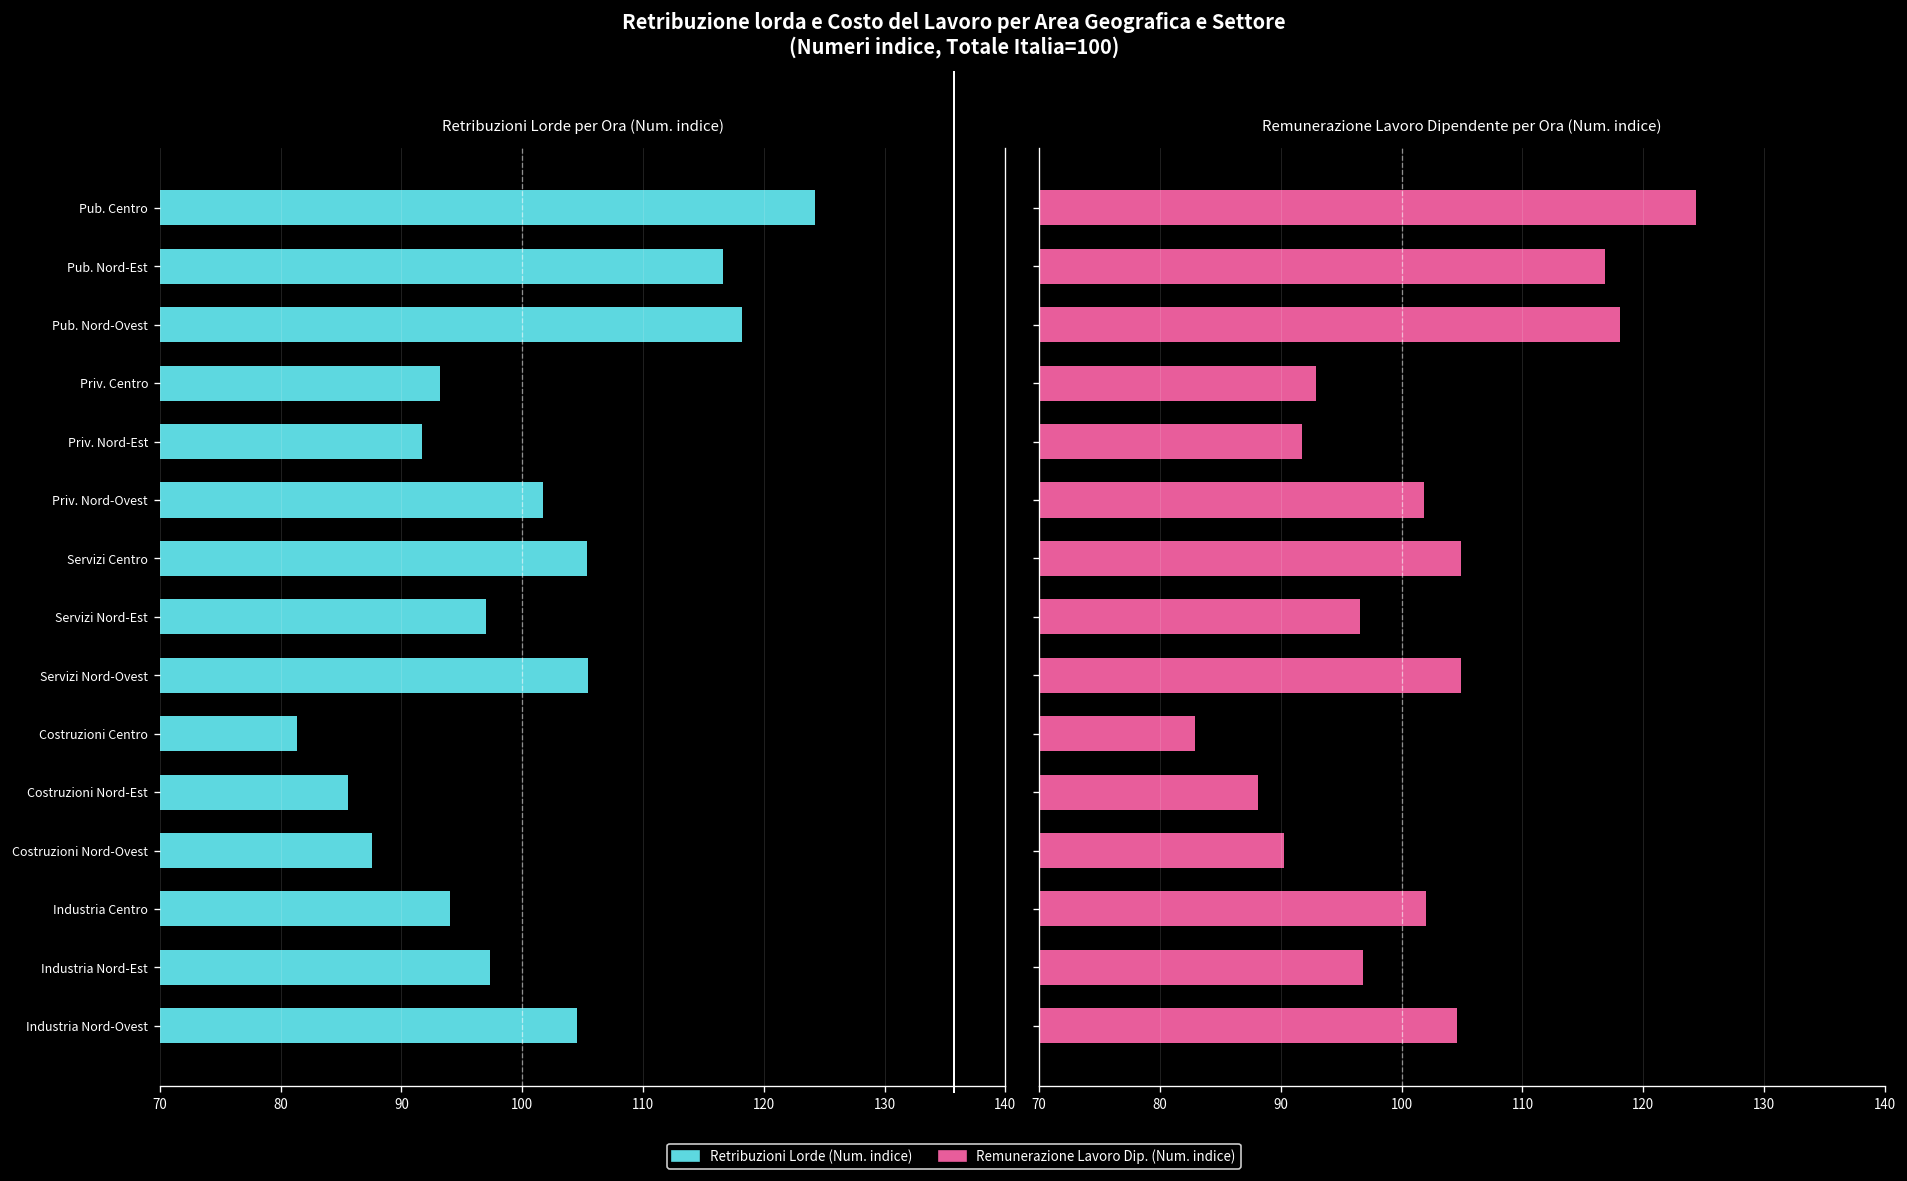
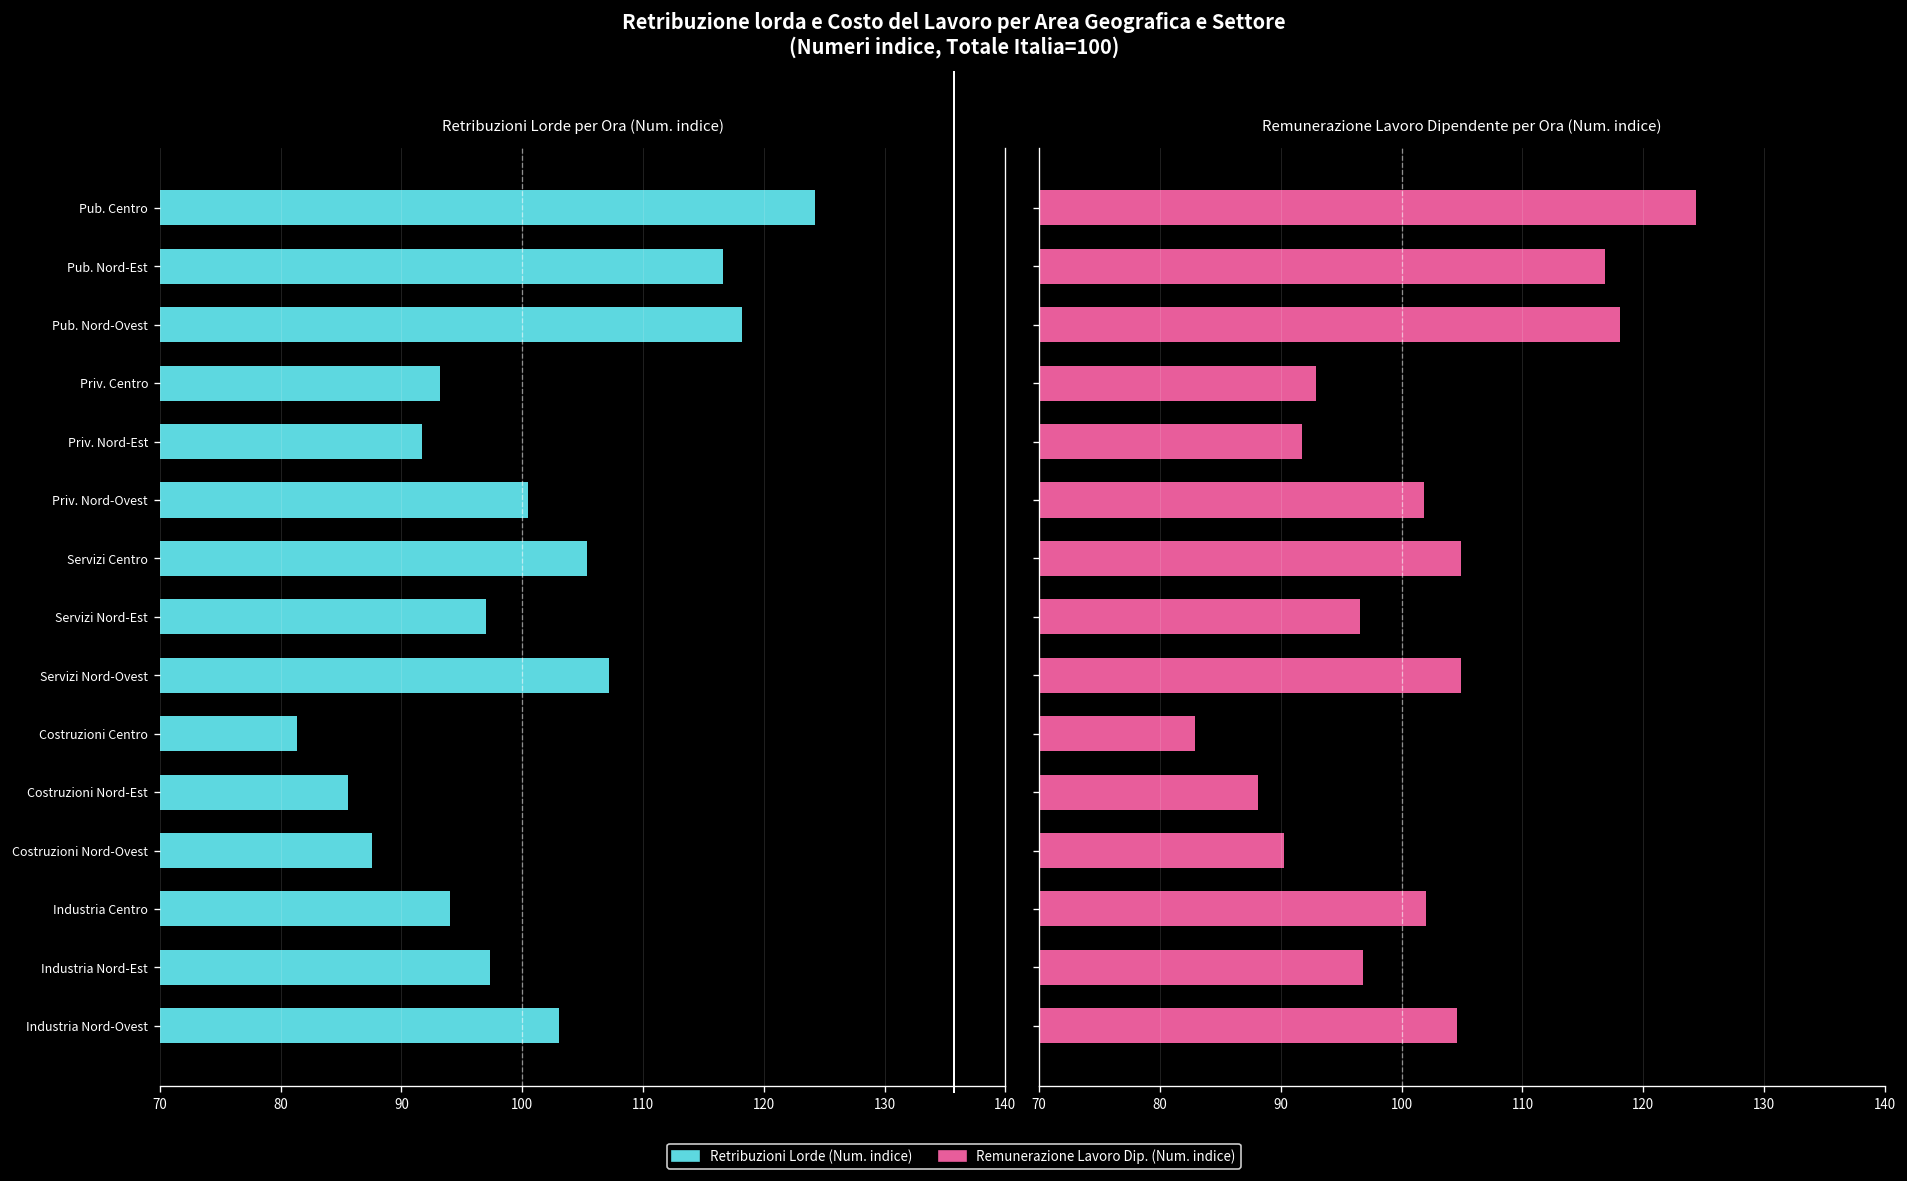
Retribuzioni Lorde per Ora (Num. indice), Priv. Nord-Ovest: 101.7 -> 100.5
Retribuzioni Lorde per Ora (Num. indice), Servizi Nord-Ovest: 105.5 -> 107.2
Retribuzioni Lorde per Ora (Num. indice), Industria Nord-Ovest: 104.5 -> 103.1
